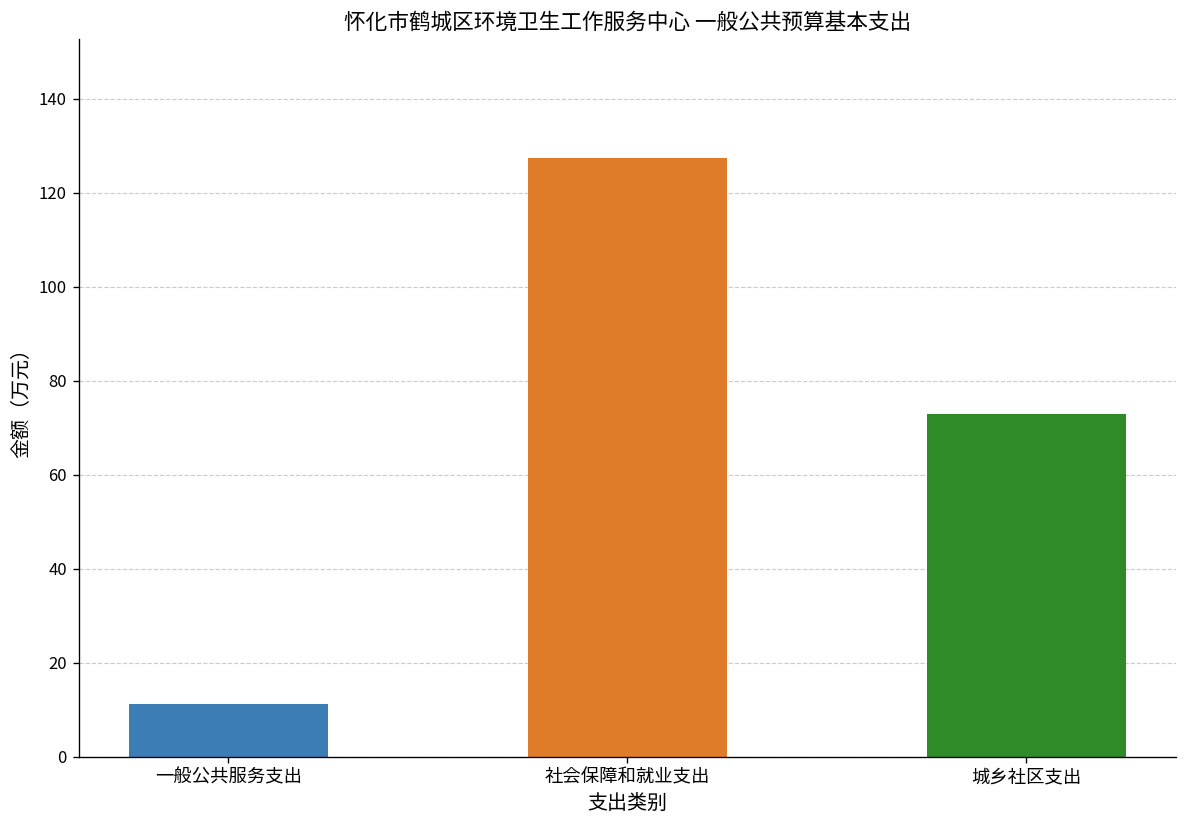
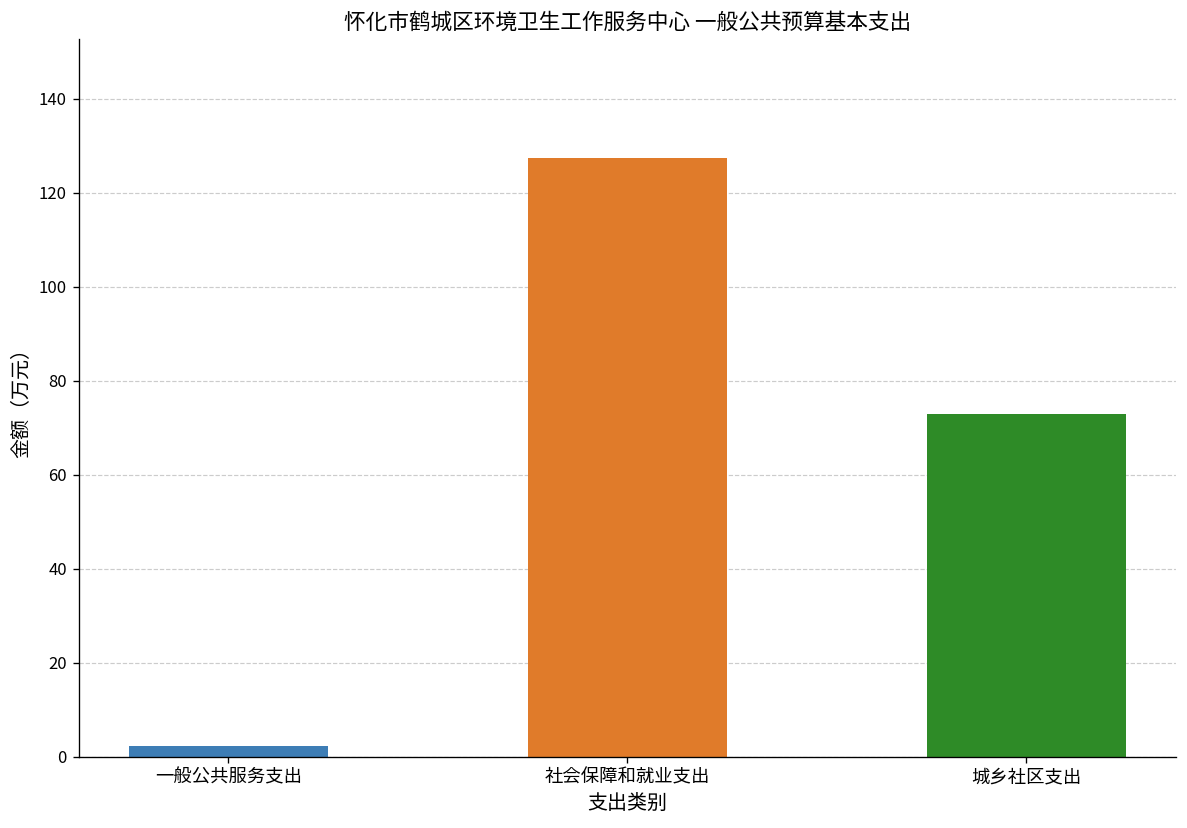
一般公共服务支出: 11 -> 2
